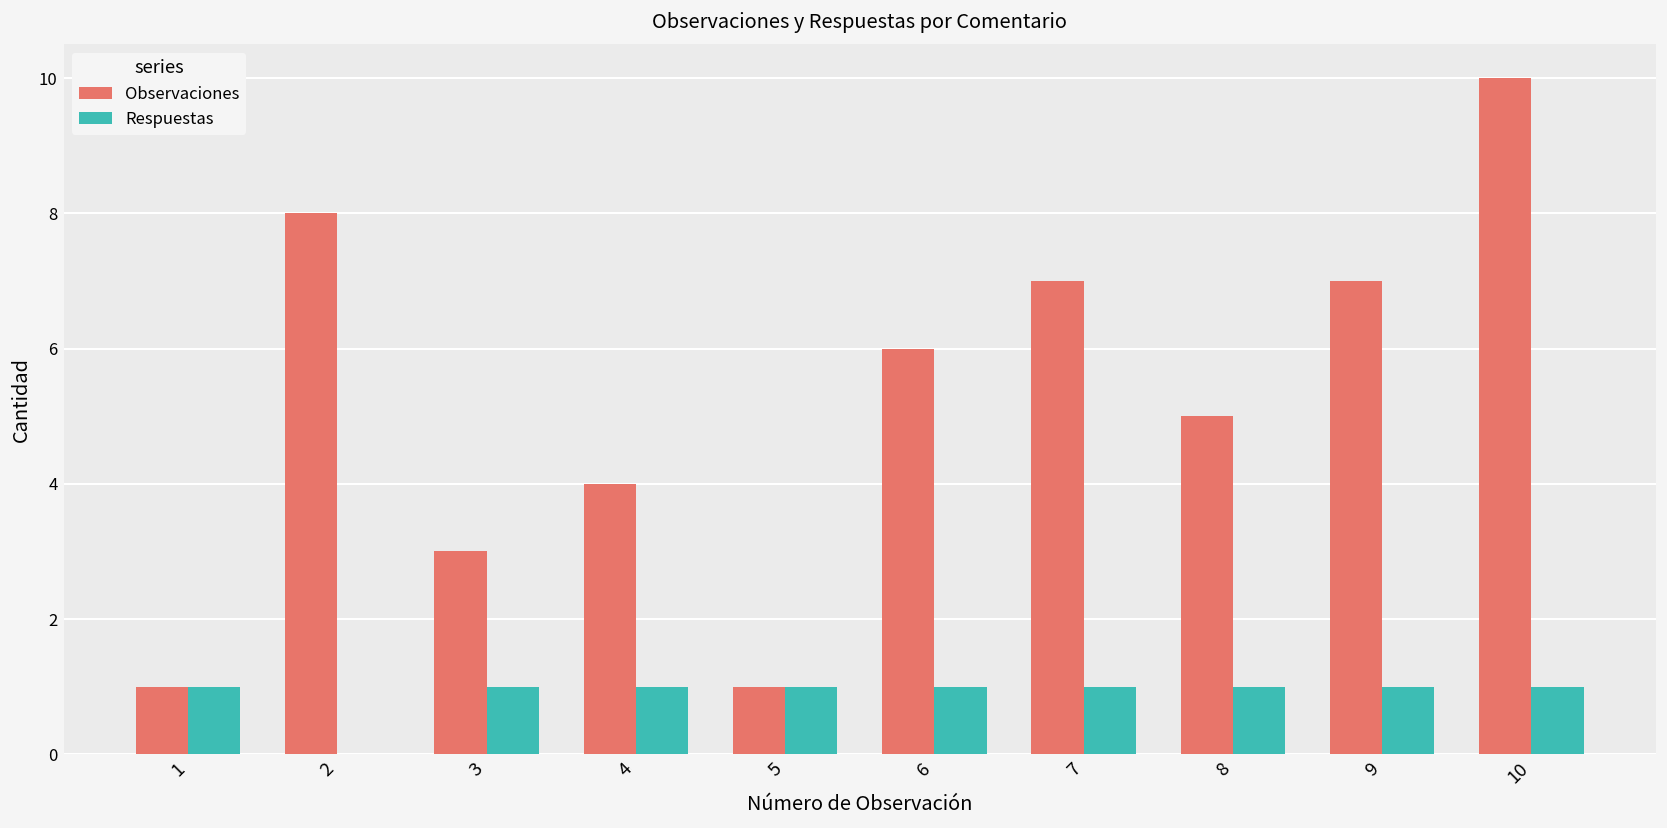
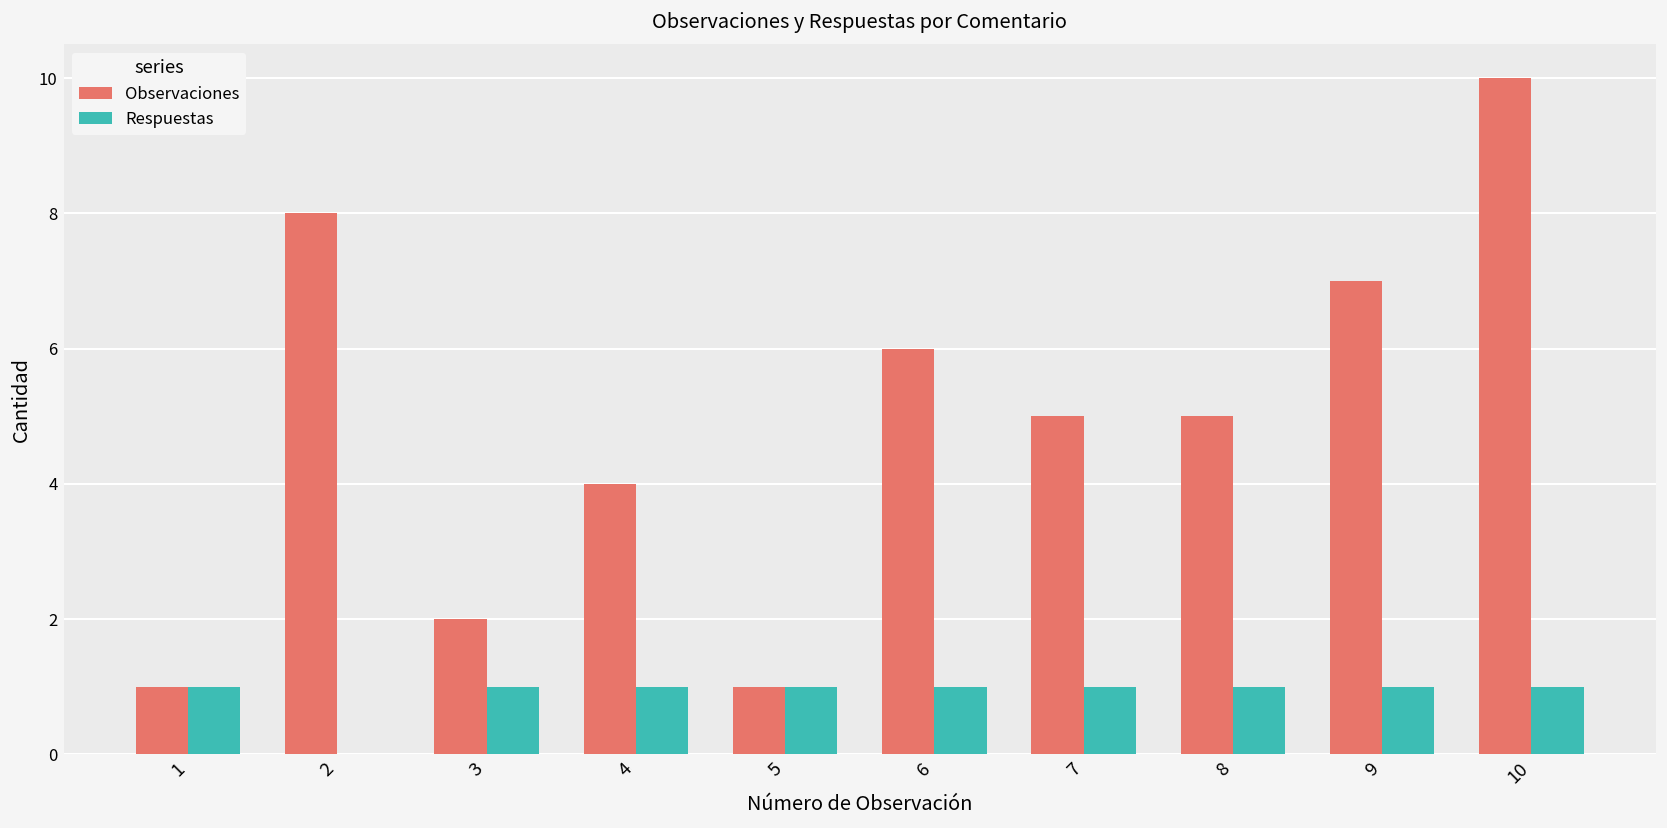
Observaciones, 3: 3 -> 2
Observaciones, 7: 7 -> 5
